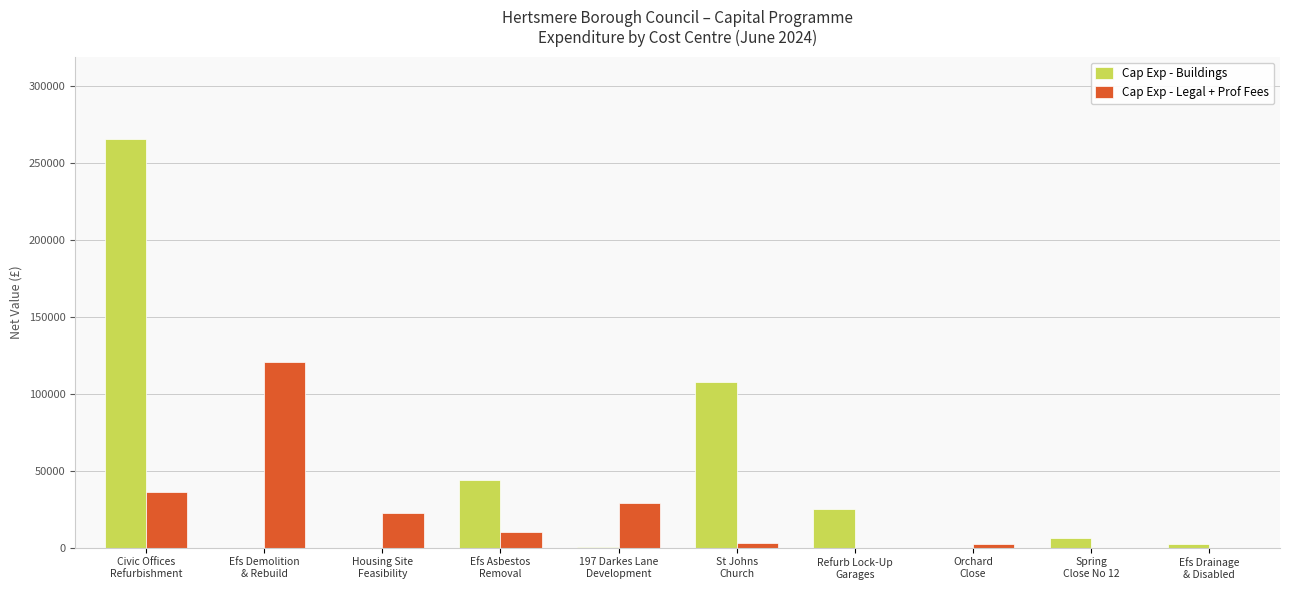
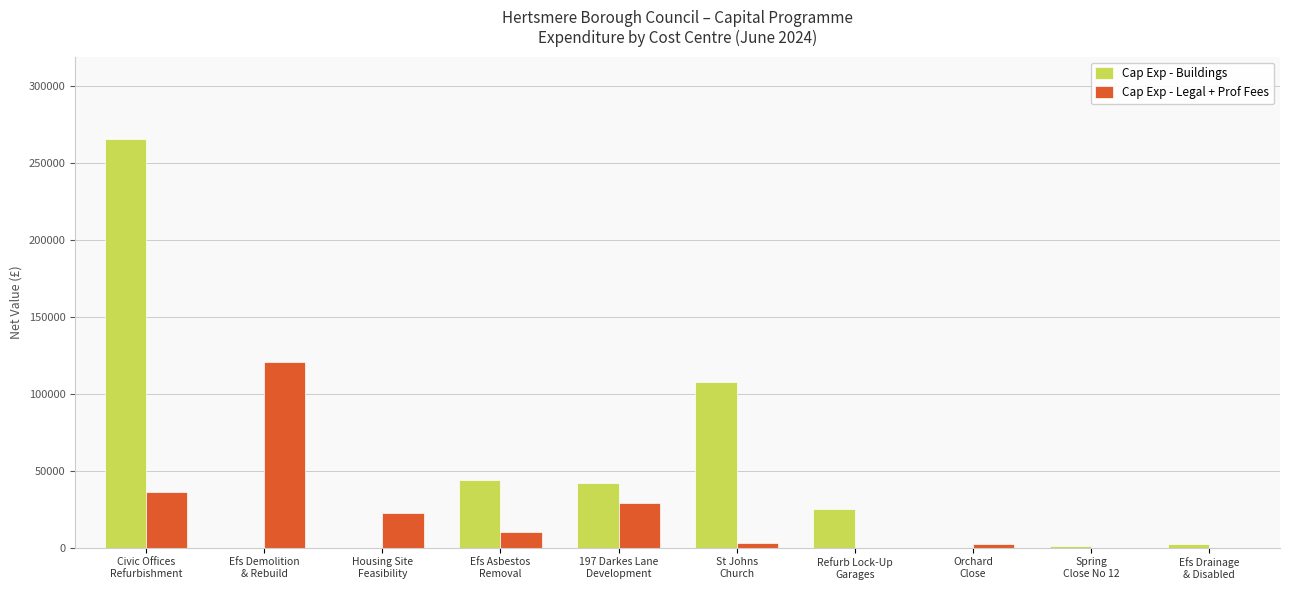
Cap Exp - Buildings, 197 Darkes Lane Development: 1000 -> 42000
Cap Exp - Buildings, Spring Close No 12: 6000 -> 1000
